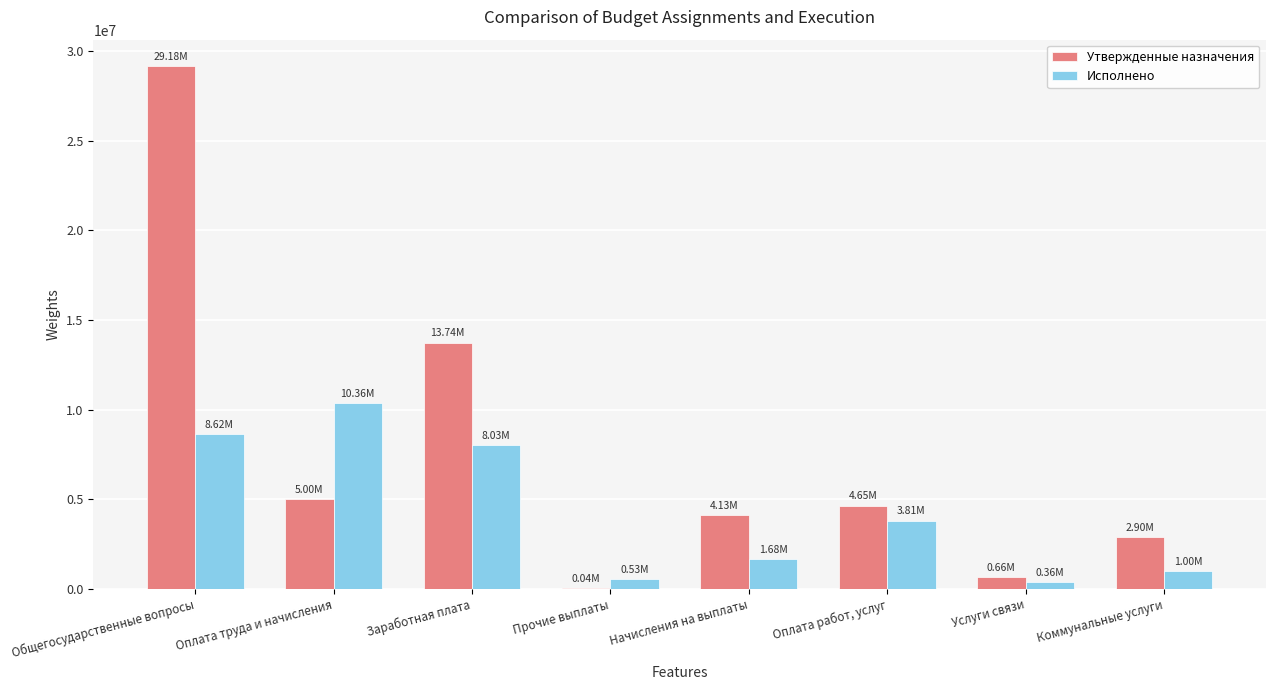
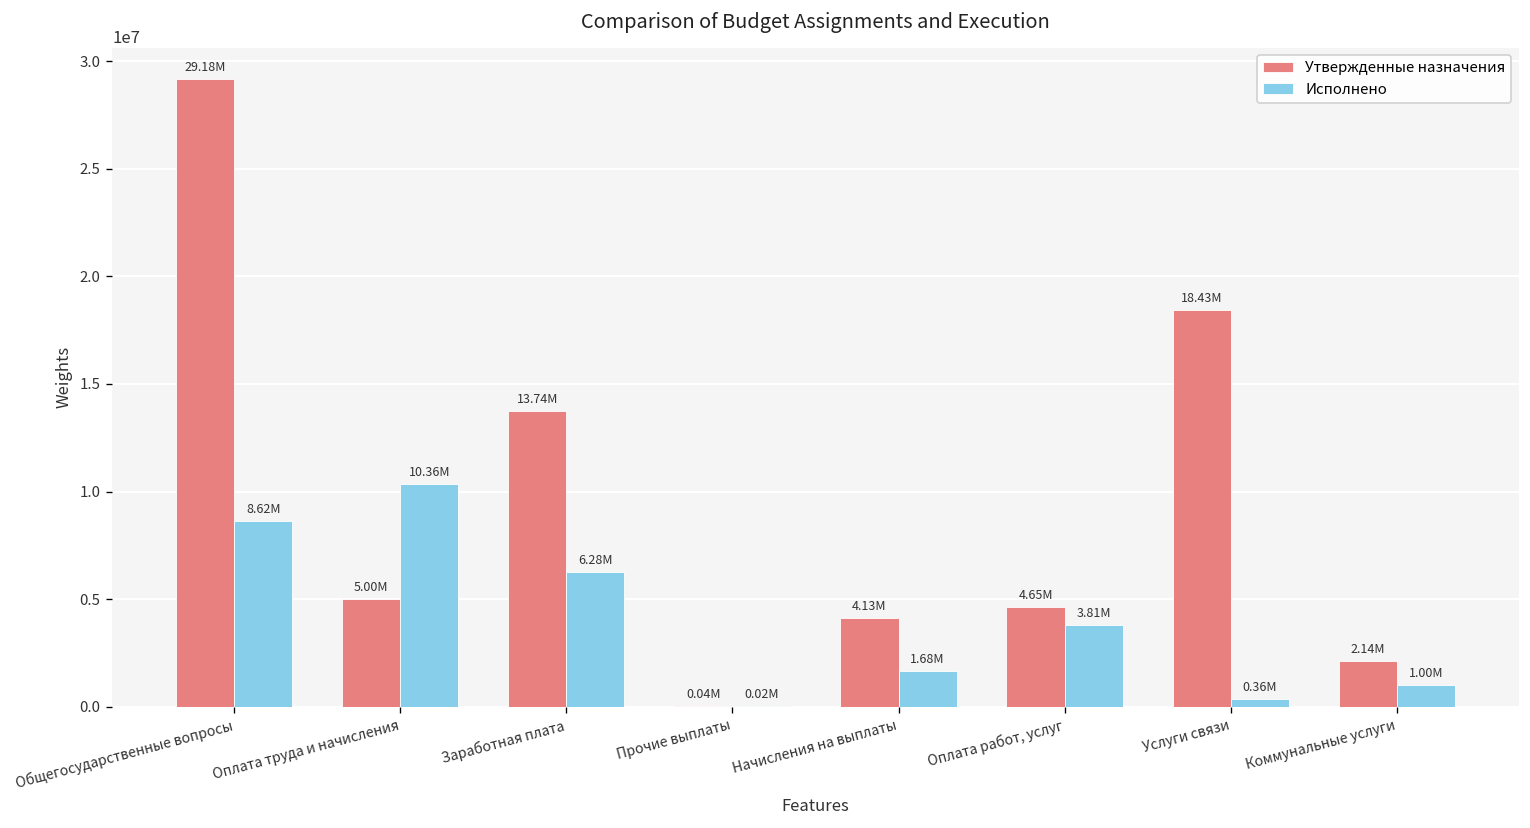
Исполнено, Заработная плата: 8.03M -> 6.28M
Исполнено, Прочие выплаты: 0.53M -> 0.02M
Утвержденные назначения, Услуги связи: 0.66M -> 18.43M
Утвержденные назначения, Коммунальные услуги: 2.90M -> 2.14M
